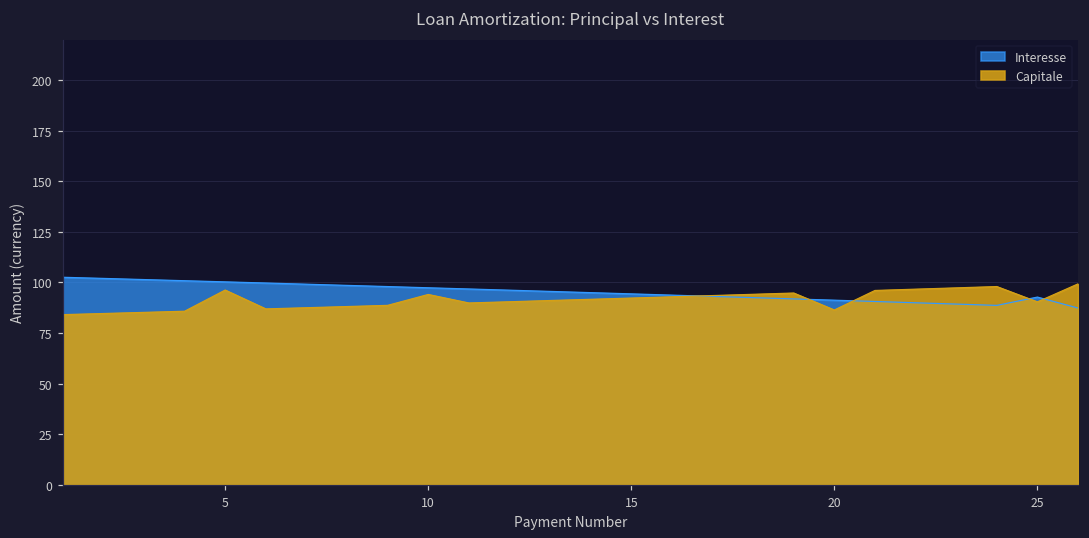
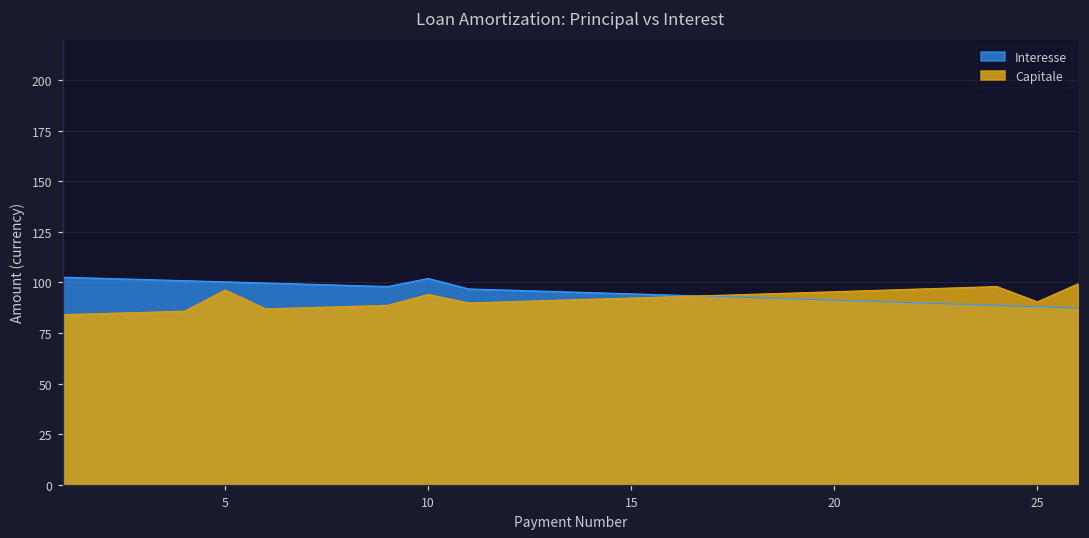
Interesse, 10: 97 -> 102
Capitale, 20: 86 -> 95
Interesse, 25: 93 -> 88
